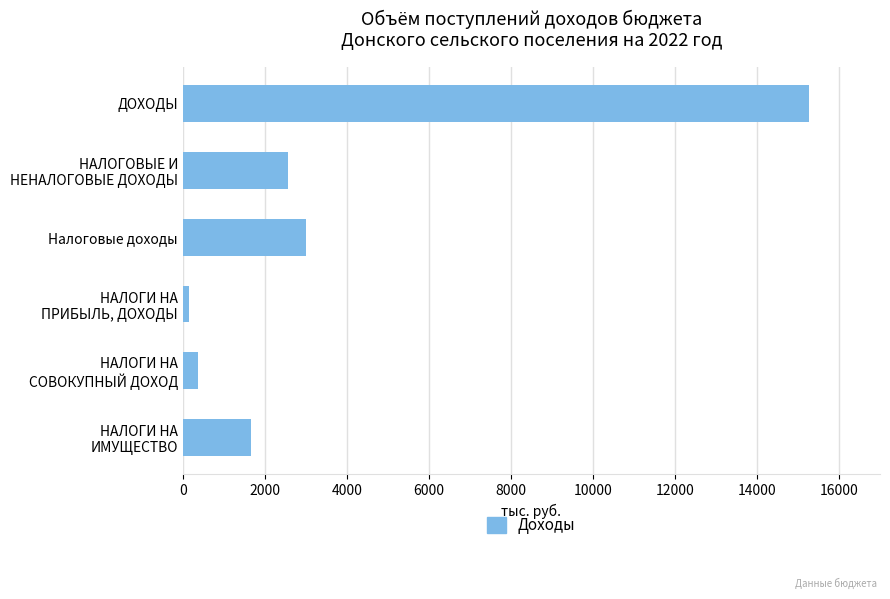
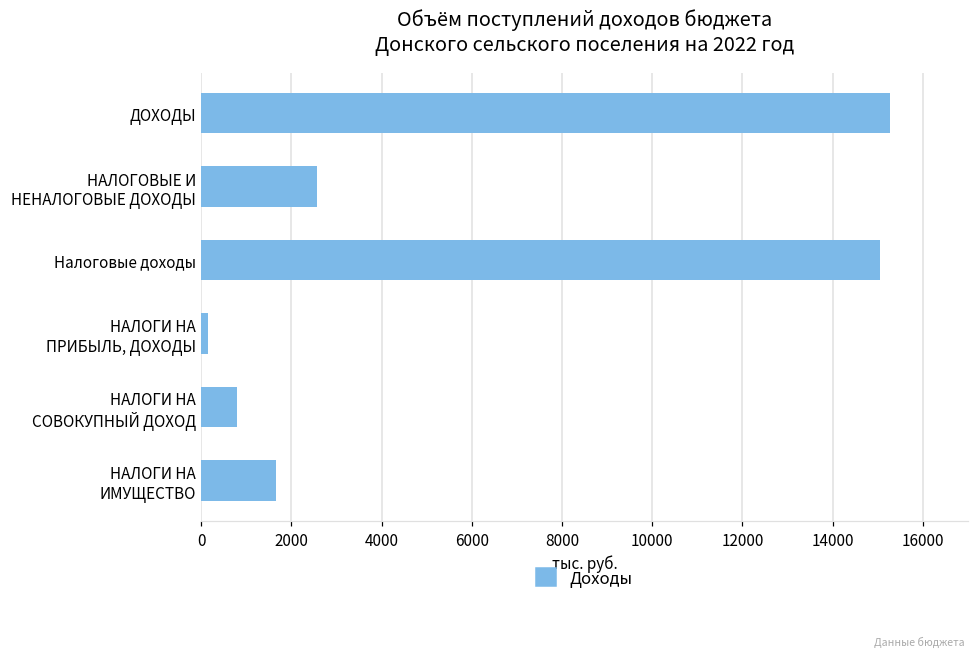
Налоговые доходы: 3000 -> 15100
НАЛОГИ НА СОВОКУПНЫЙ ДОХОД: 400 -> 800
